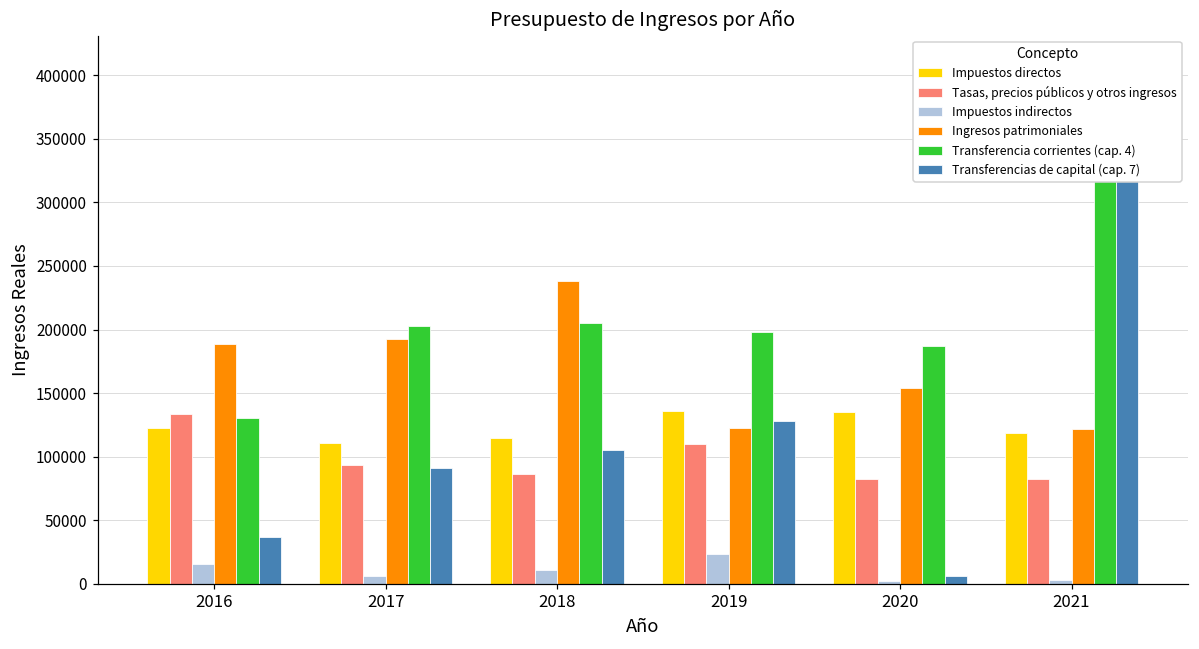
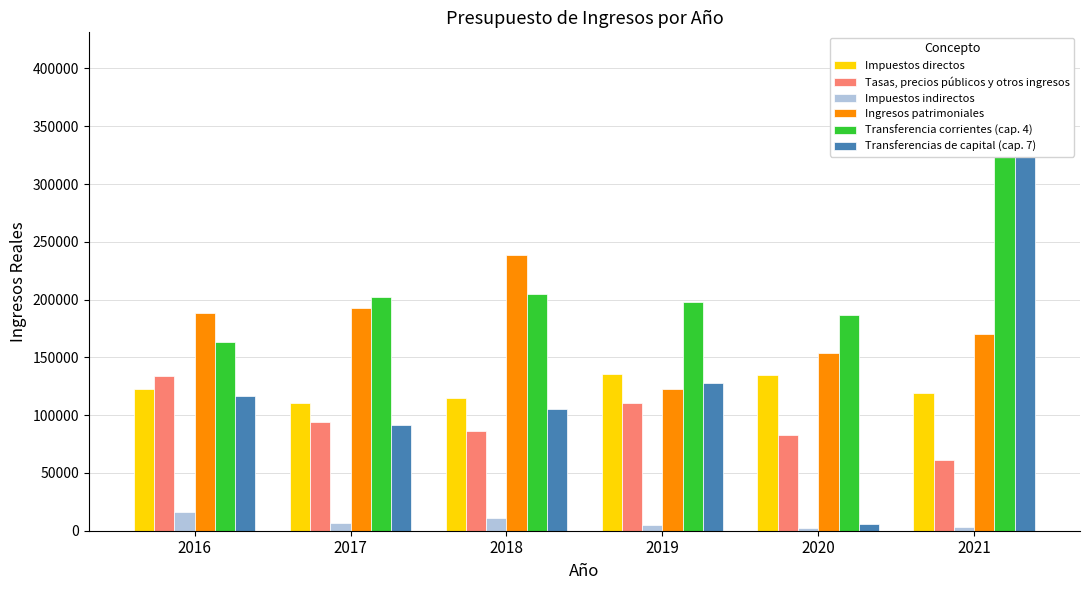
Transferencia corrientes (cap. 4), 2016: 130000 -> 164000
Transferencias de capital (cap. 7), 2016: 37000 -> 117000
Impuestos indirectos, 2019: 24000 -> 5000
Tasas, precios públicos y otros ingresos, 2021: 83000 -> 61000
Ingresos patrimoniales, 2021: 121000 -> 170000
